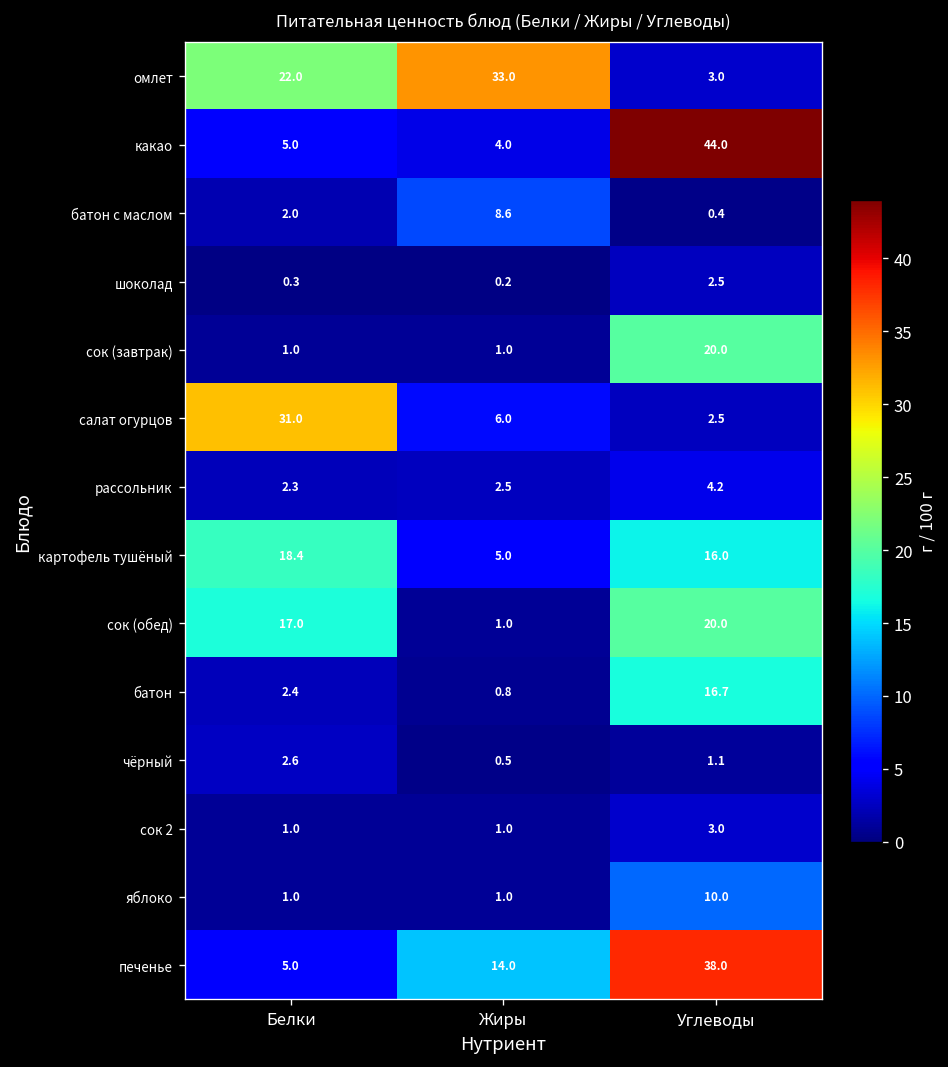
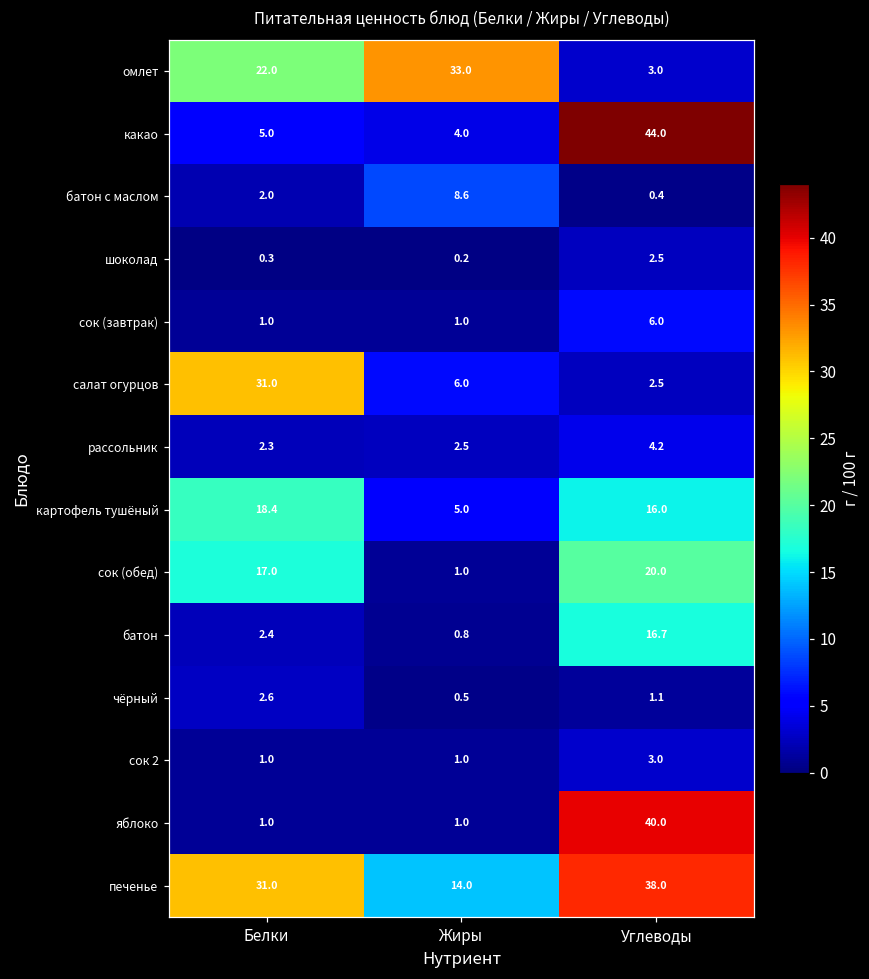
сок (завтрак), Углеводы: 20.0 -> 6.0
яблоко, Углеводы: 10.0 -> 40.0
печенье, Белки: 5.0 -> 31.0
